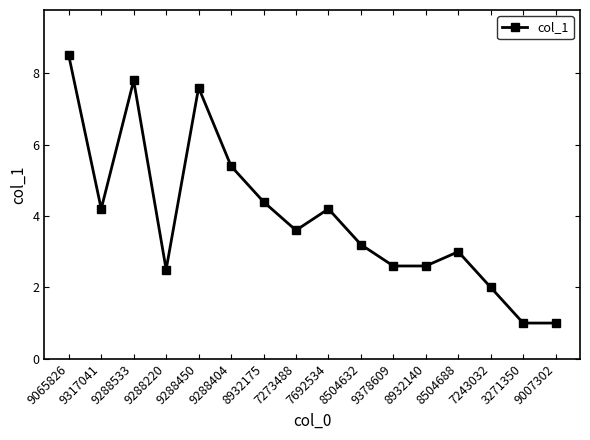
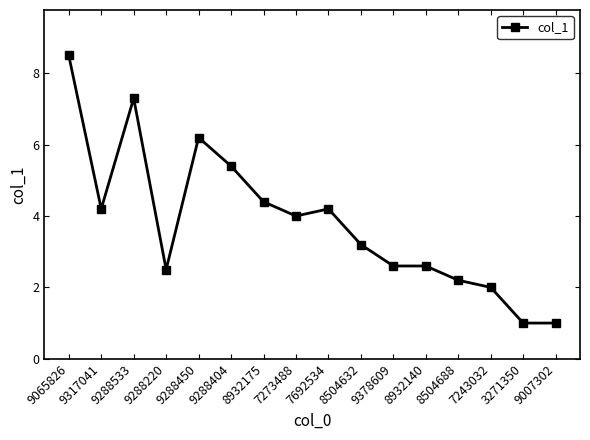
9288533: 7.8 -> 7.3
9288450: 7.6 -> 6.2
7273488: 3.6 -> 4.0
8504688: 3.0 -> 2.2
